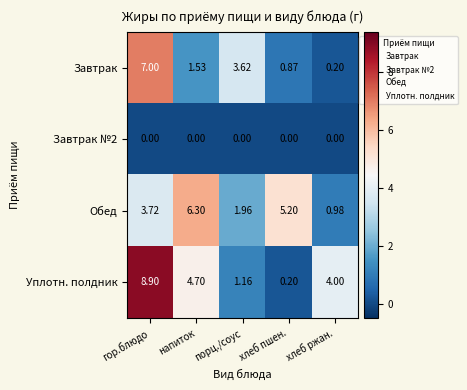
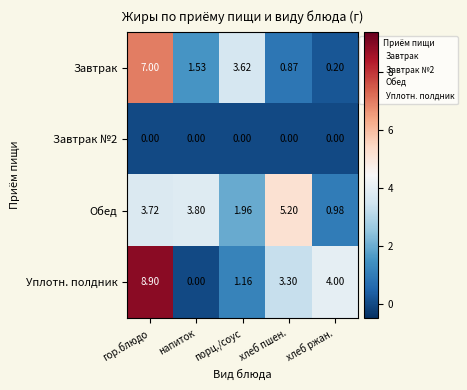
Обед, напиток: 6.30 -> 3.80
Уплотн. полдник, напиток: 4.70 -> 0.00
Уплотн. полдник, хлеб пшен.: 0.20 -> 3.30
